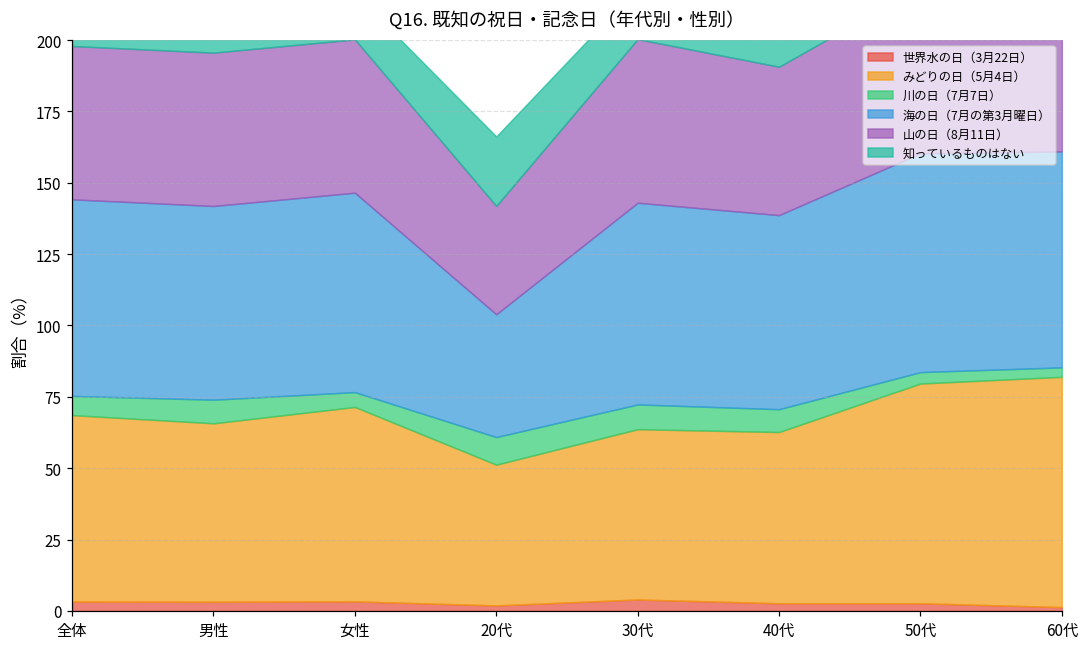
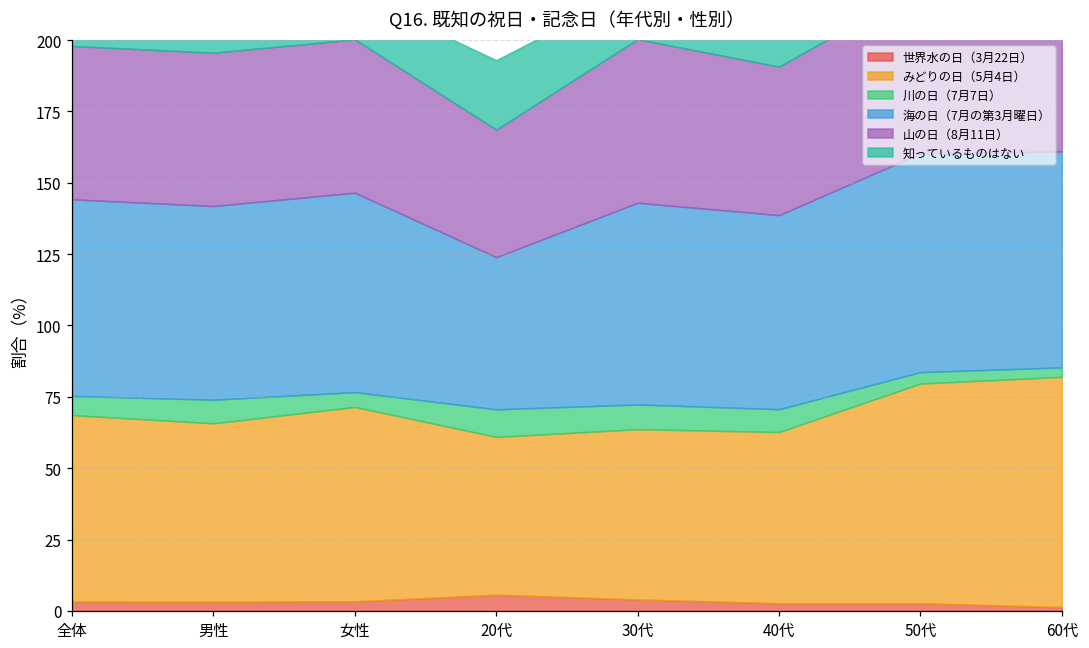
世界水の日（3月22日）, 20代: 2 -> 6
みどりの日（5月4日）, 20代: 49 -> 55
海の日（7月の第3月曜日）, 20代: 43 -> 53
山の日（8月11日）, 20代: 38 -> 45
